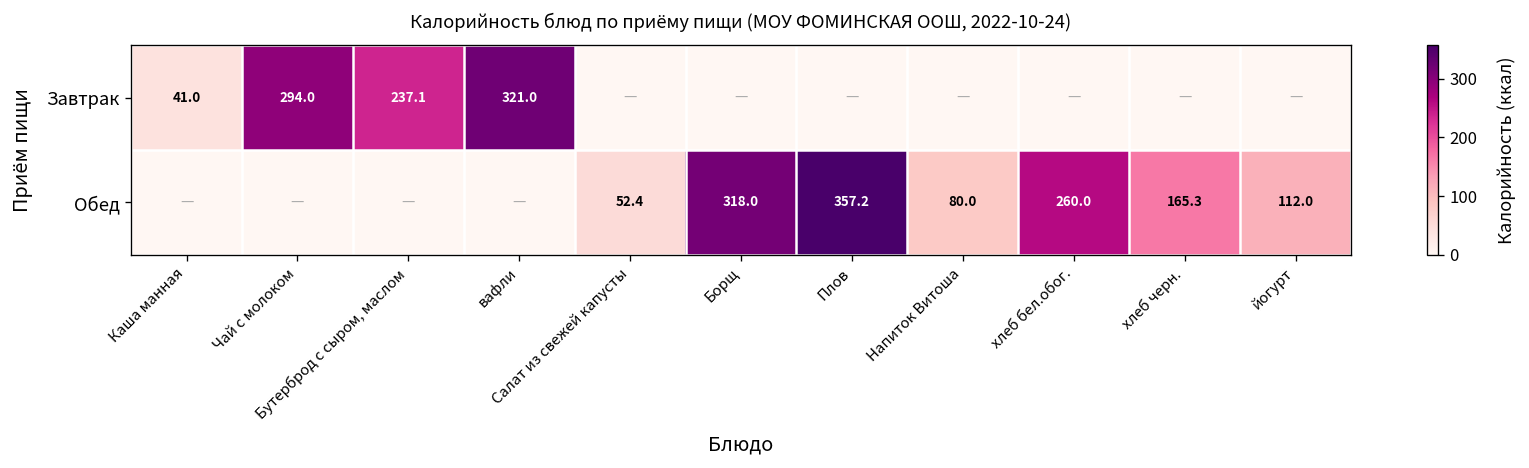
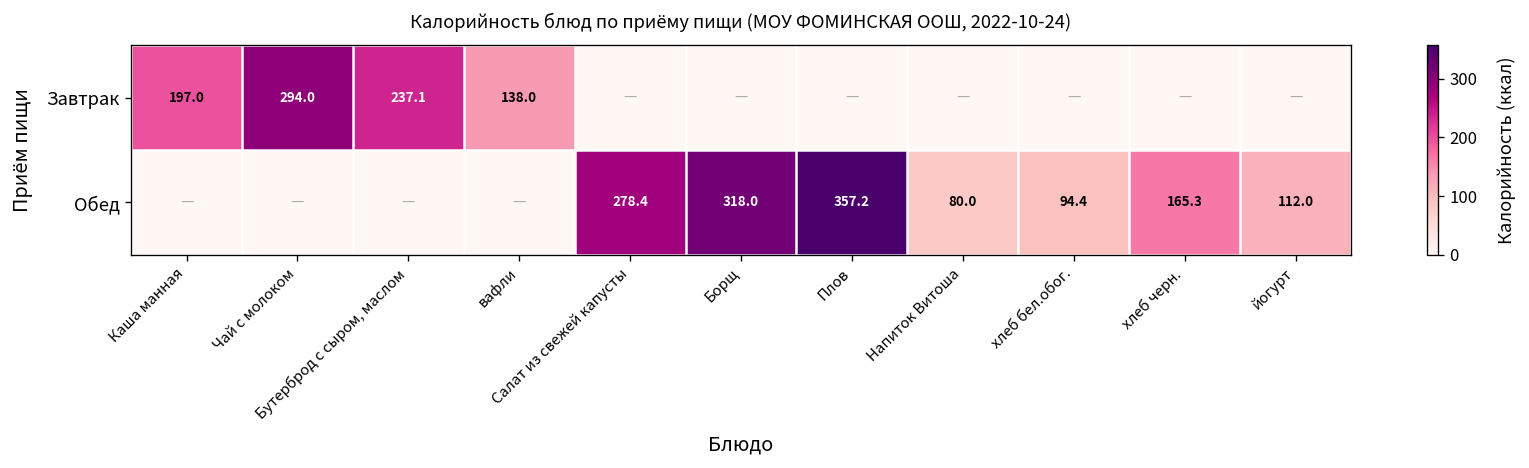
Завтрак, Каша манная: 41.0 -> 197.0
Завтрак, вафли: 321.0 -> 138.0
Обед, Салат из свежей капусты: 52.4 -> 278.4
Обед, хлеб бел.обог.: 260.0 -> 94.4
